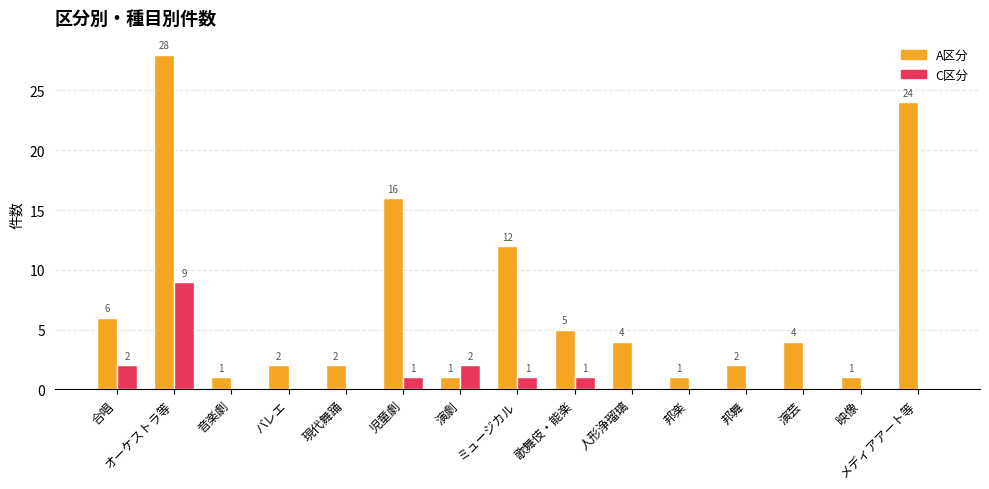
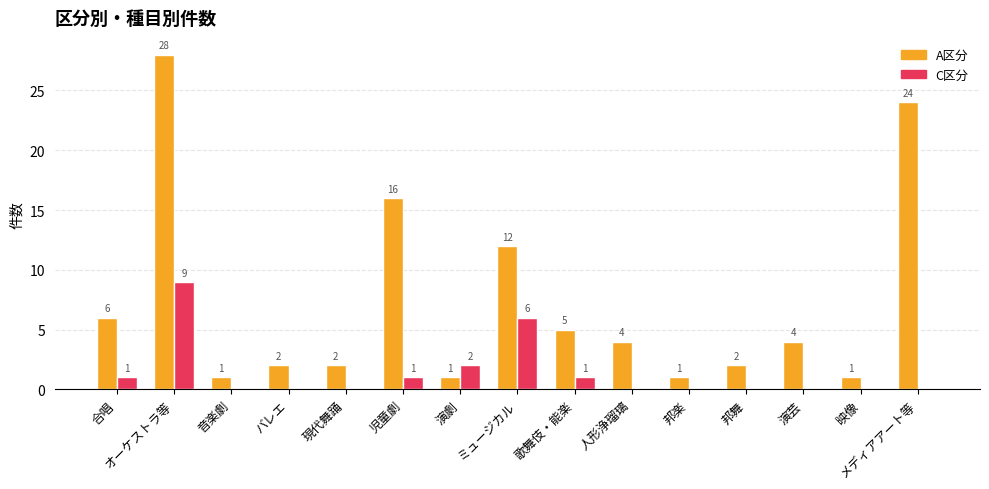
C区分, 合唱: 2 -> 1
C区分, ミュージカル: 1 -> 6
